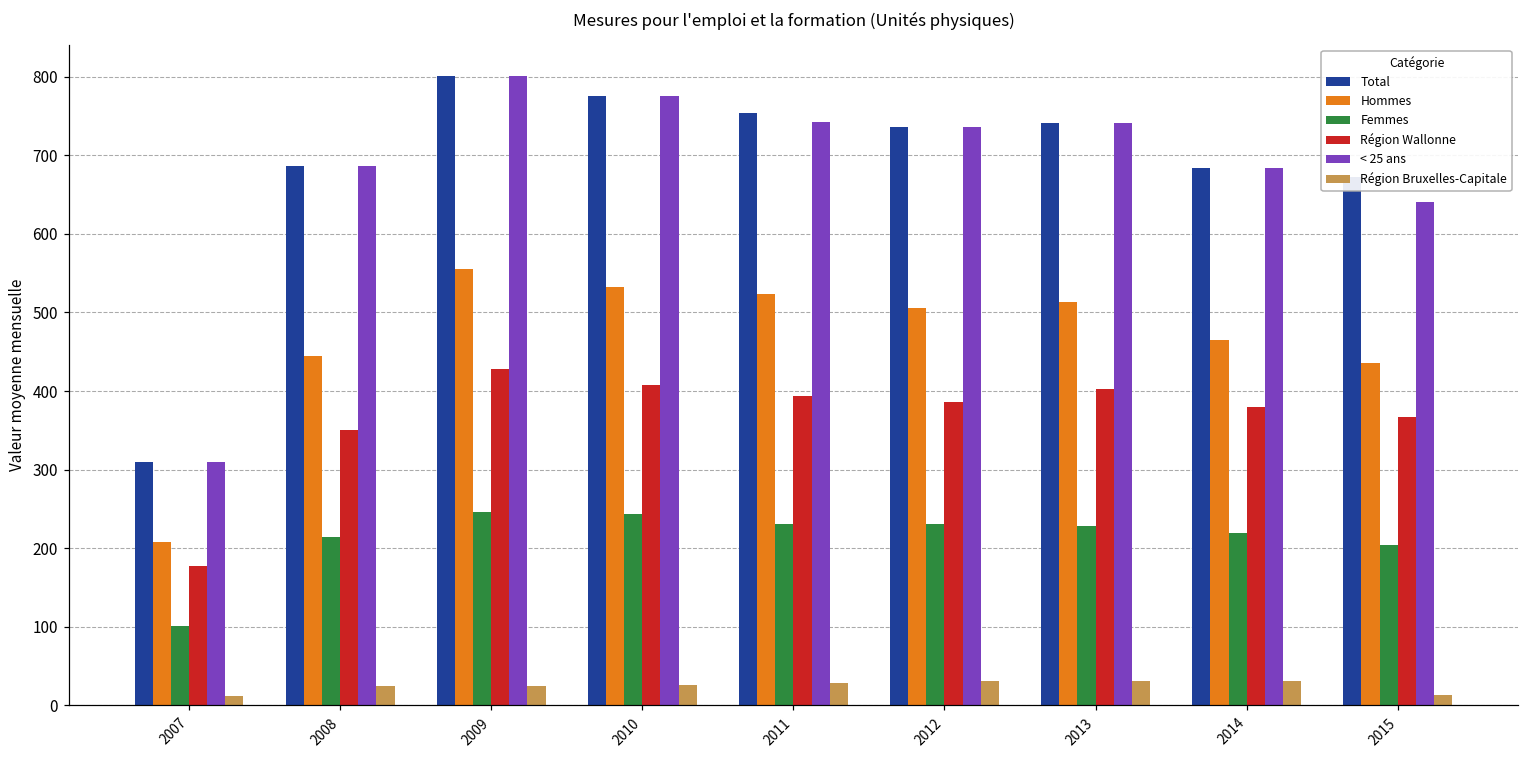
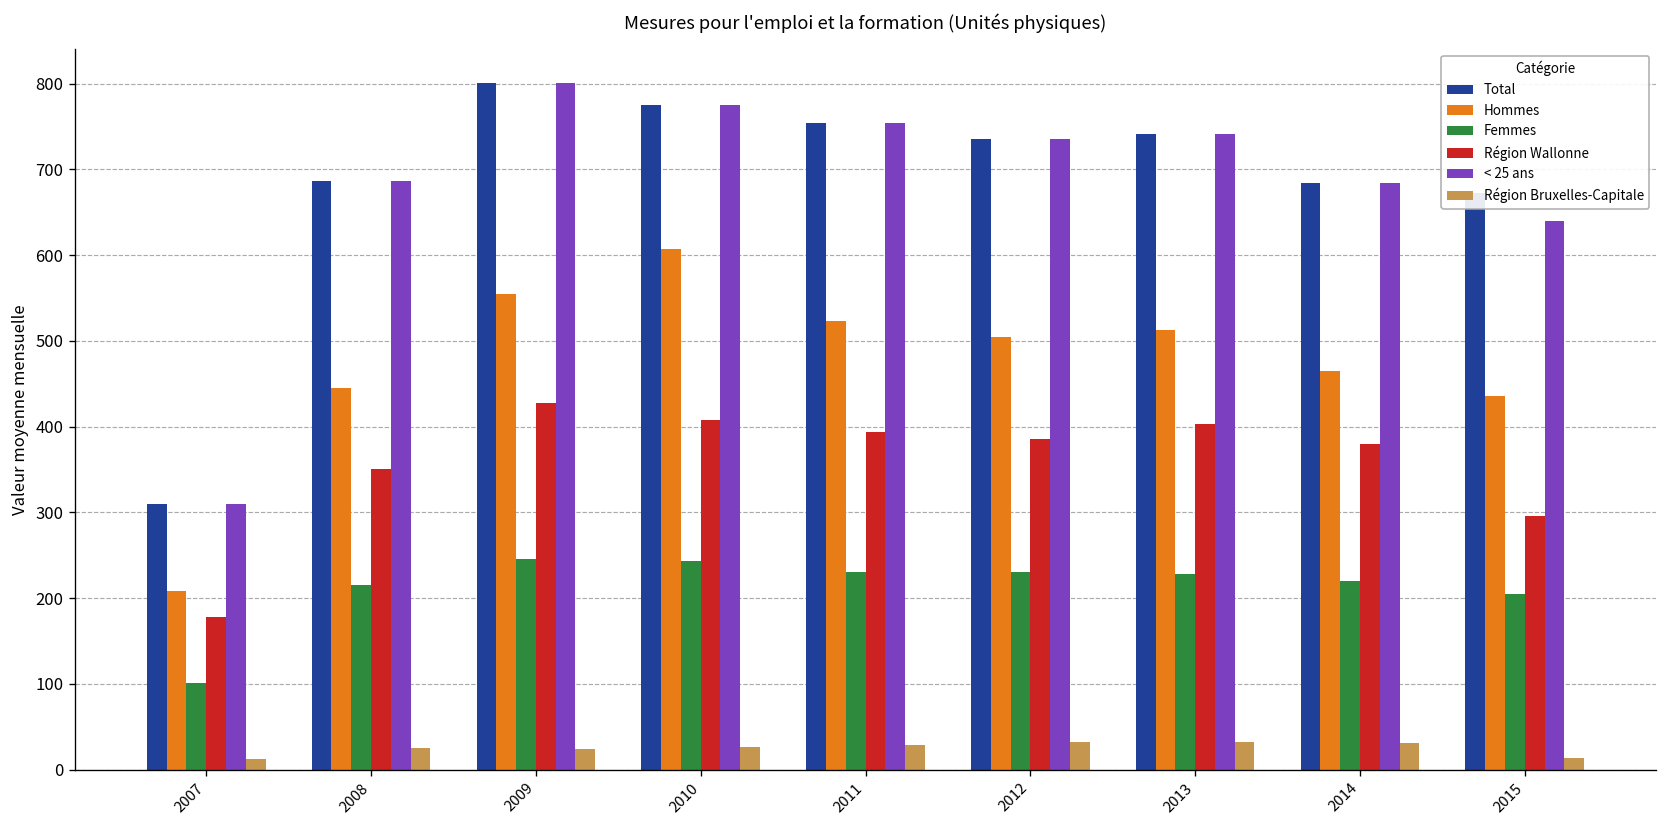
Hommes, 2010: 530 -> 610
< 25 ans, 2011: 740 -> 750
Région Wallonne, 2015: 370 -> 300
